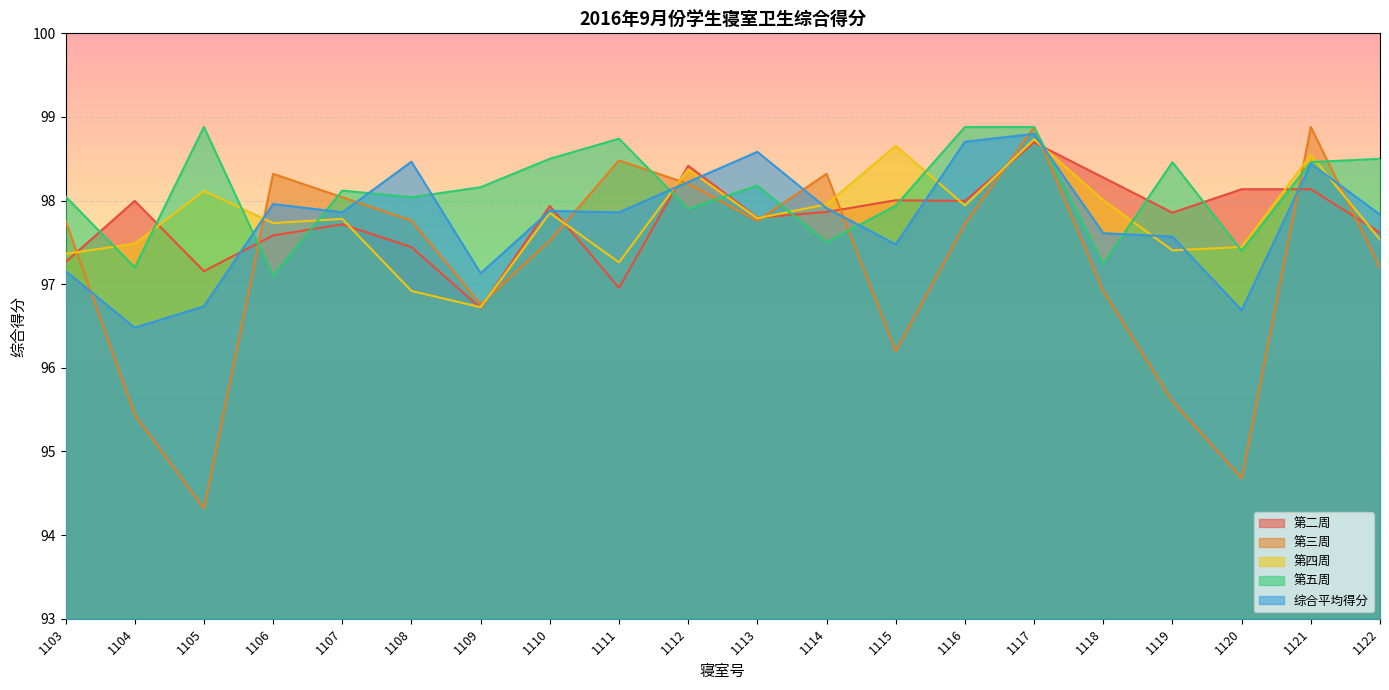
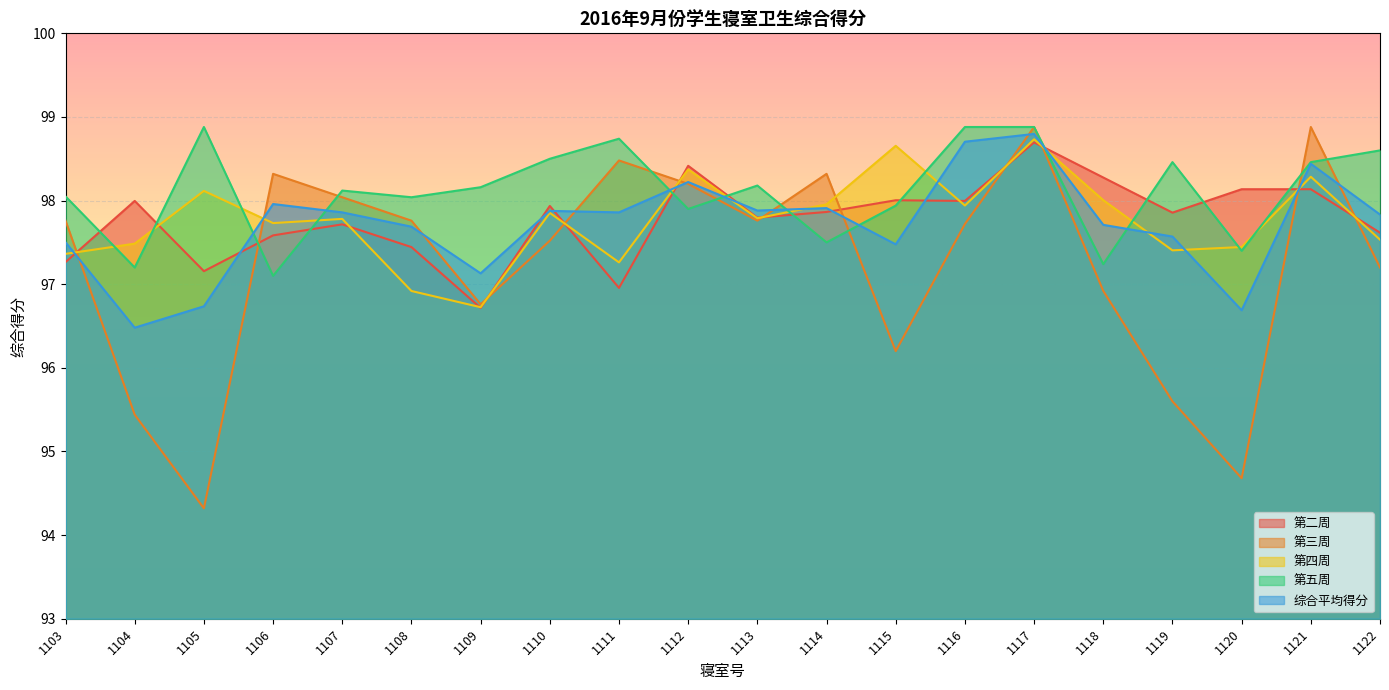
综合平均得分, 1103: 97.2 -> 97.5
综合平均得分, 1108: 98.5 -> 97.7
综合平均得分, 1113: 98.6 -> 97.9
综合平均得分, 1118: 97.6 -> 97.7
第四周, 1121: 98.5 -> 98.3
第五周, 1122: 98.5 -> 98.6
